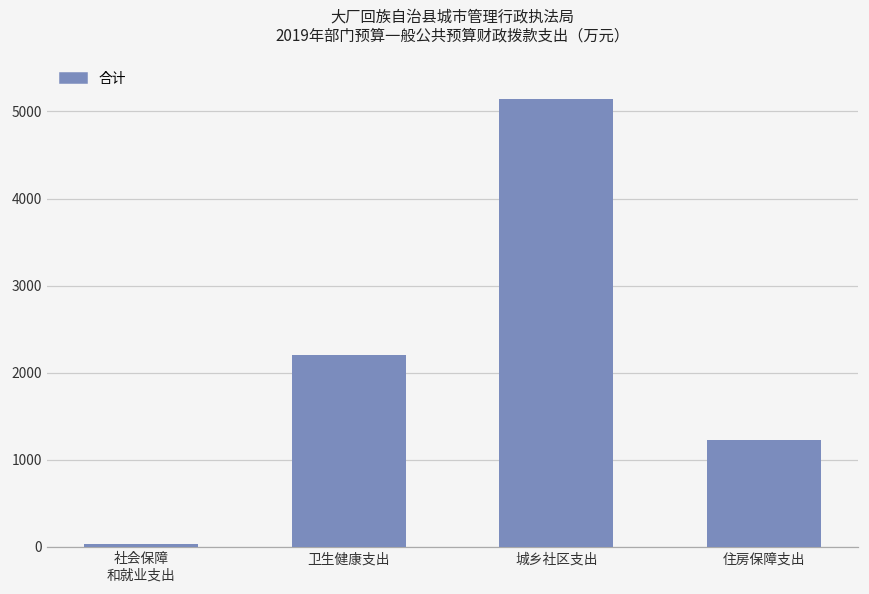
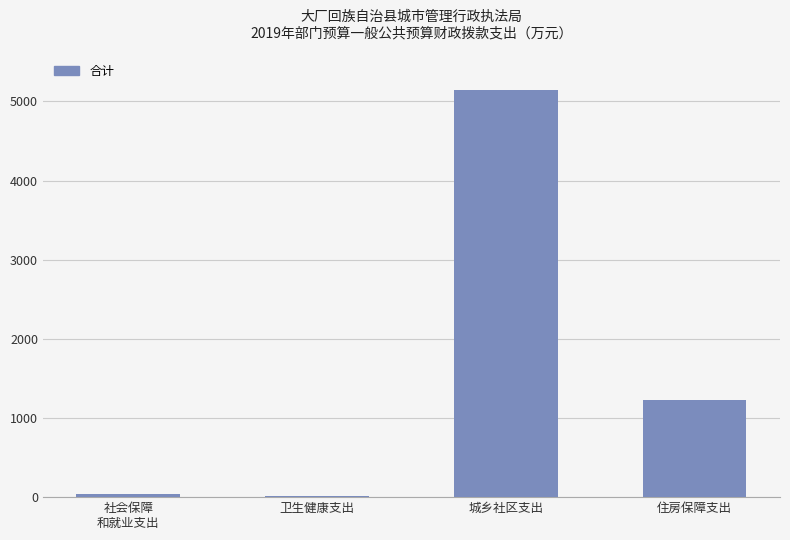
卫生健康支出: 2200 -> 0
